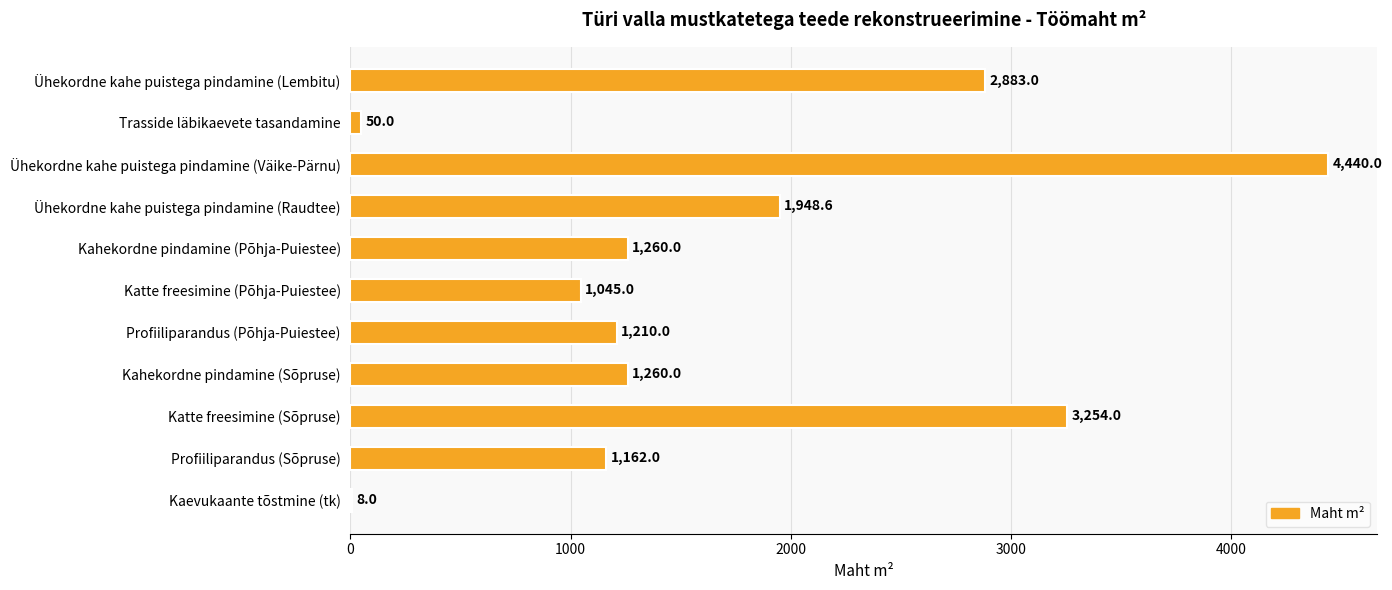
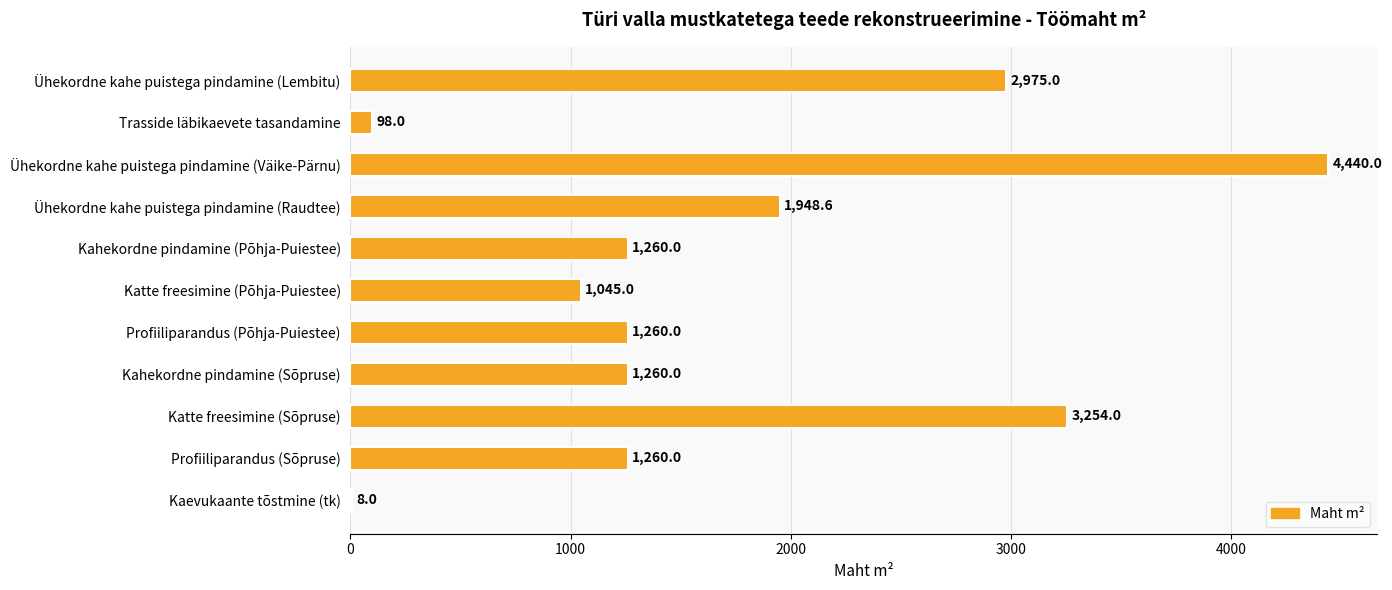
Ühekordne kahe puistega pindamine (Lembitu): 2,883.0 -> 2,975.0
Trasside läbikaevete tasandamine: 50.0 -> 98.0
Profiiliparandus (Põhja-Puiestee): 1,210.0 -> 1,260.0
Profiiliparandus (Sõpruse): 1,162.0 -> 1,260.0
